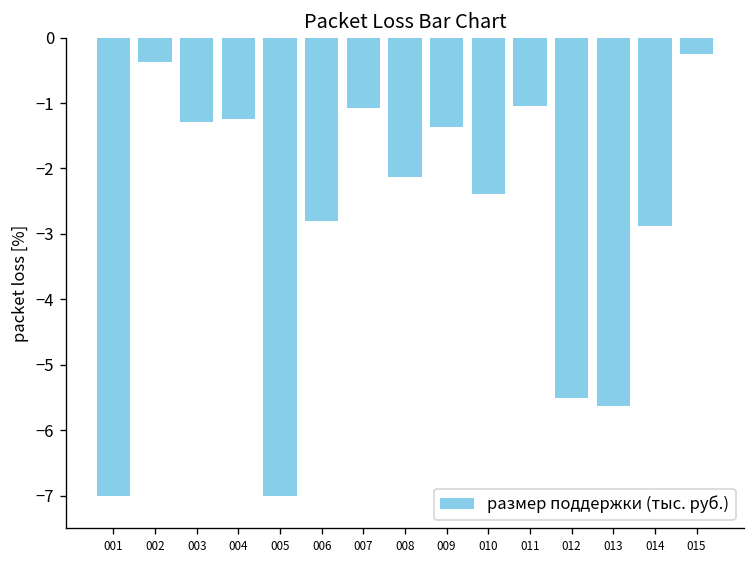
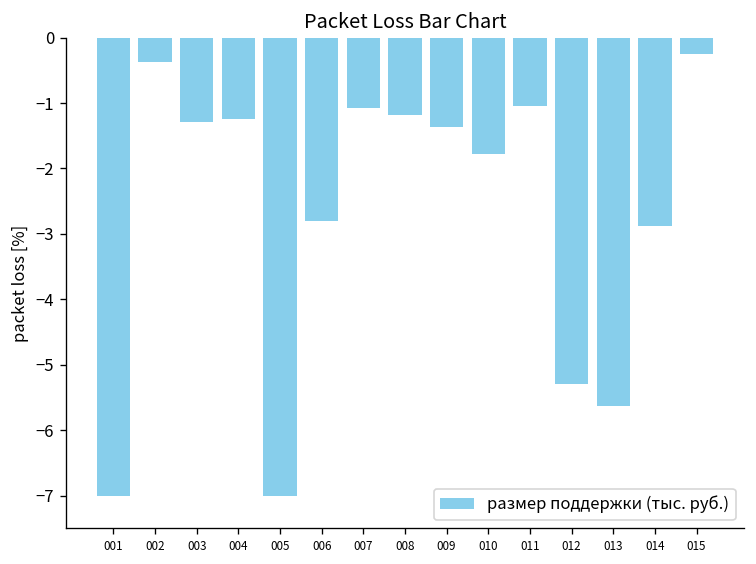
008: -2.1 -> -1.2
010: -2.4 -> -1.8
012: -5.5 -> -5.3
